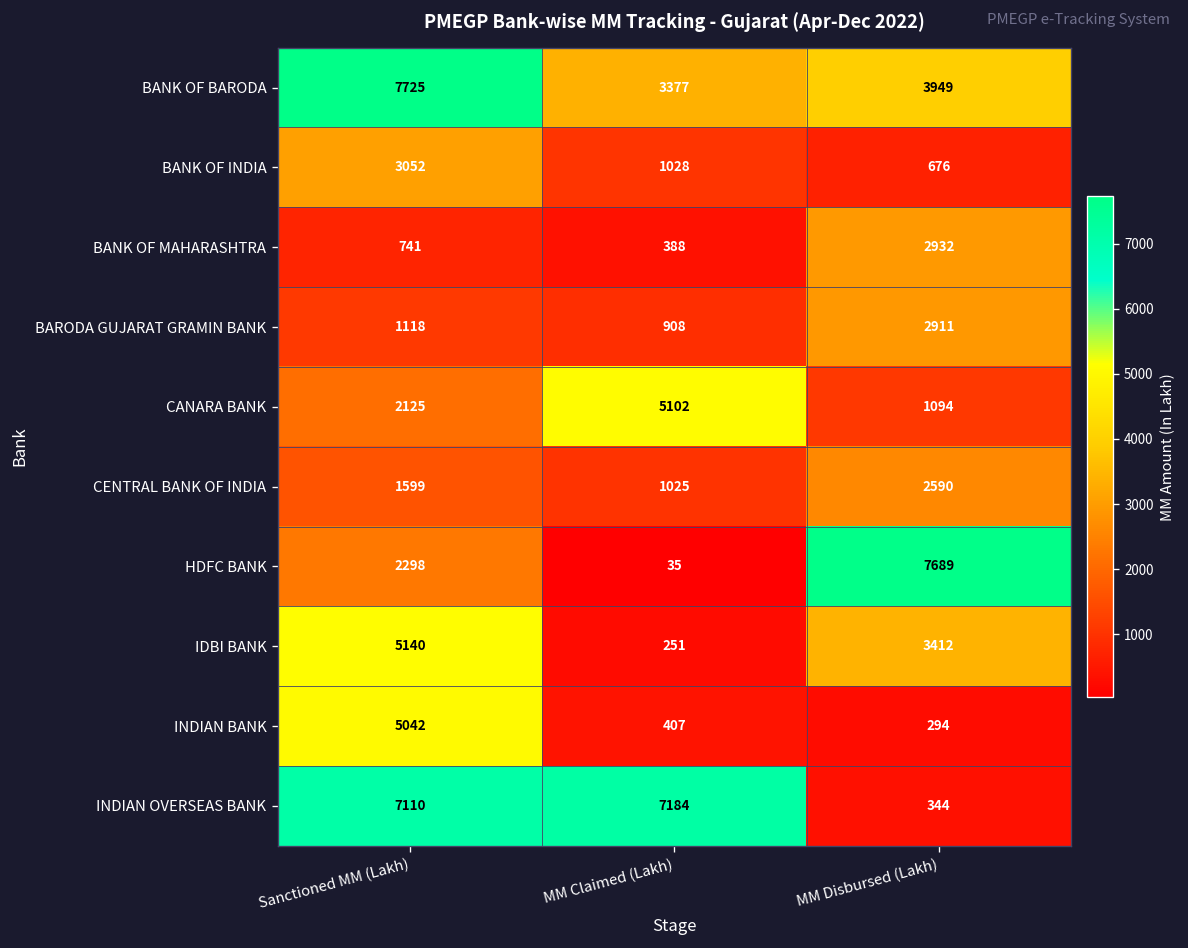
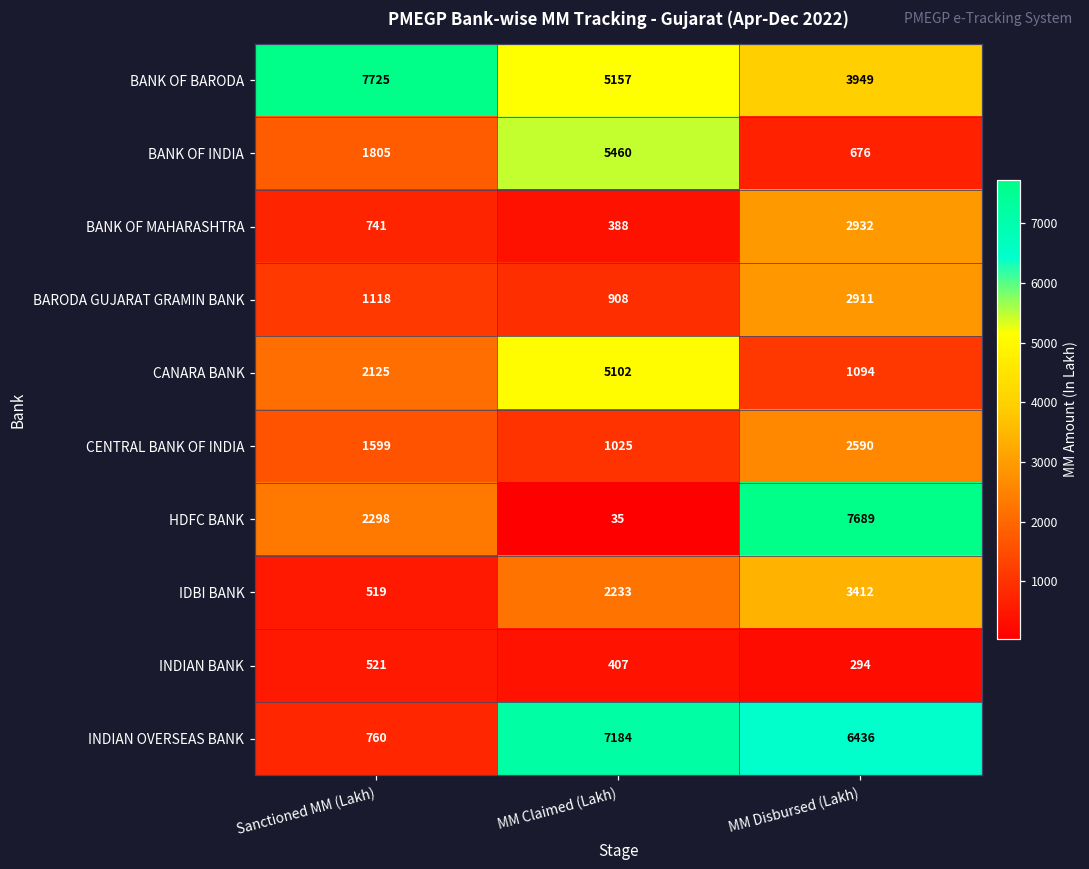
BANK OF BARODA, MM Claimed (Lakh): 3377 -> 5157
BANK OF INDIA, Sanctioned MM (Lakh): 3052 -> 1805
BANK OF INDIA, MM Claimed (Lakh): 1028 -> 5460
IDBI BANK, Sanctioned MM (Lakh): 5140 -> 519
IDBI BANK, MM Claimed (Lakh): 251 -> 2233
INDIAN BANK, Sanctioned MM (Lakh): 5042 -> 521
INDIAN OVERSEAS BANK, Sanctioned MM (Lakh): 7110 -> 760
INDIAN OVERSEAS BANK, MM Disbursed (Lakh): 344 -> 6436
